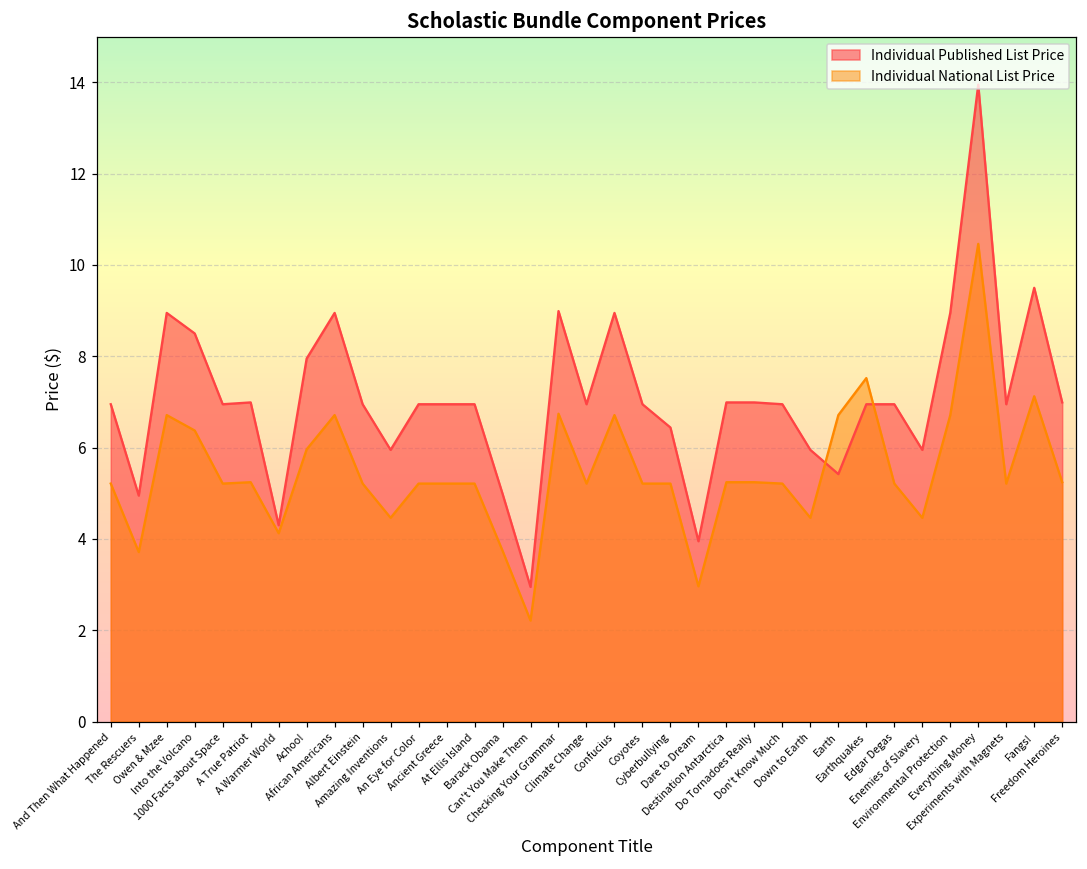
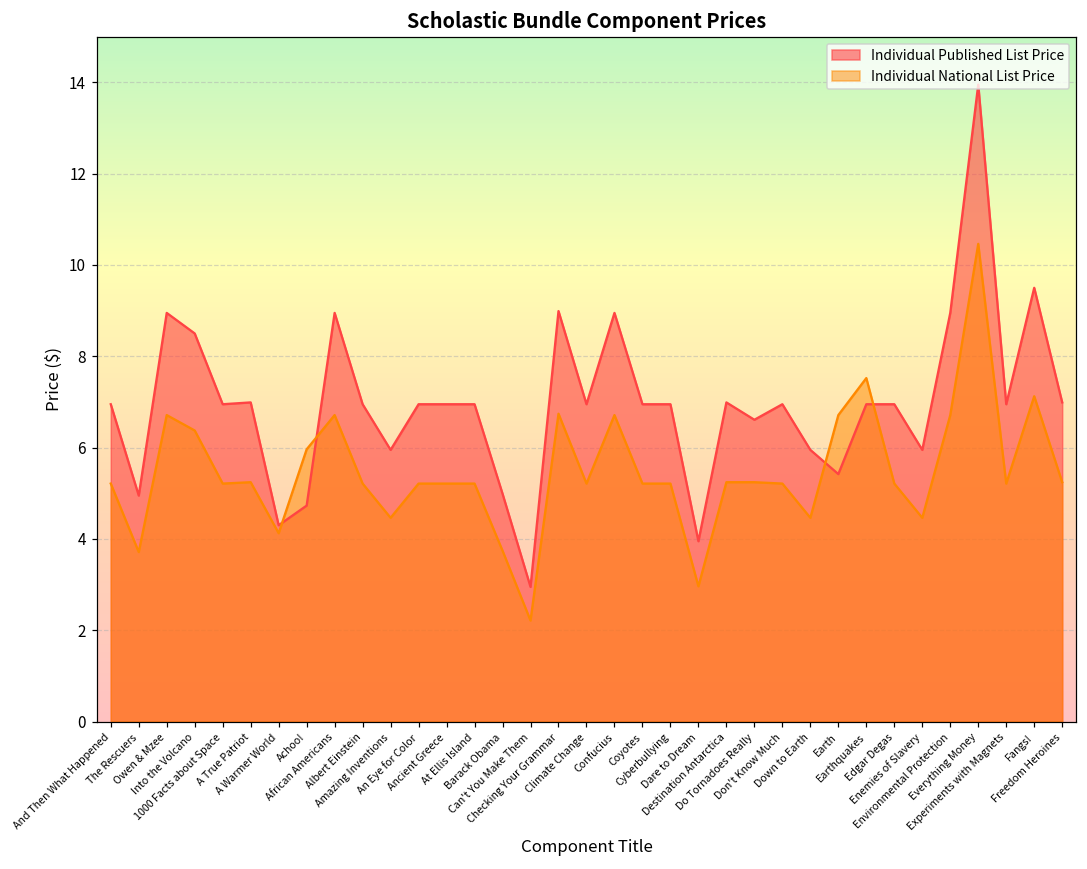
Individual Published List Price, Achoo!: 8.0 -> 4.7
Individual Published List Price, Cyberbullying: 6.4 -> 7.0
Individual Published List Price, Do Tornadoes Really: 7.0 -> 6.6
